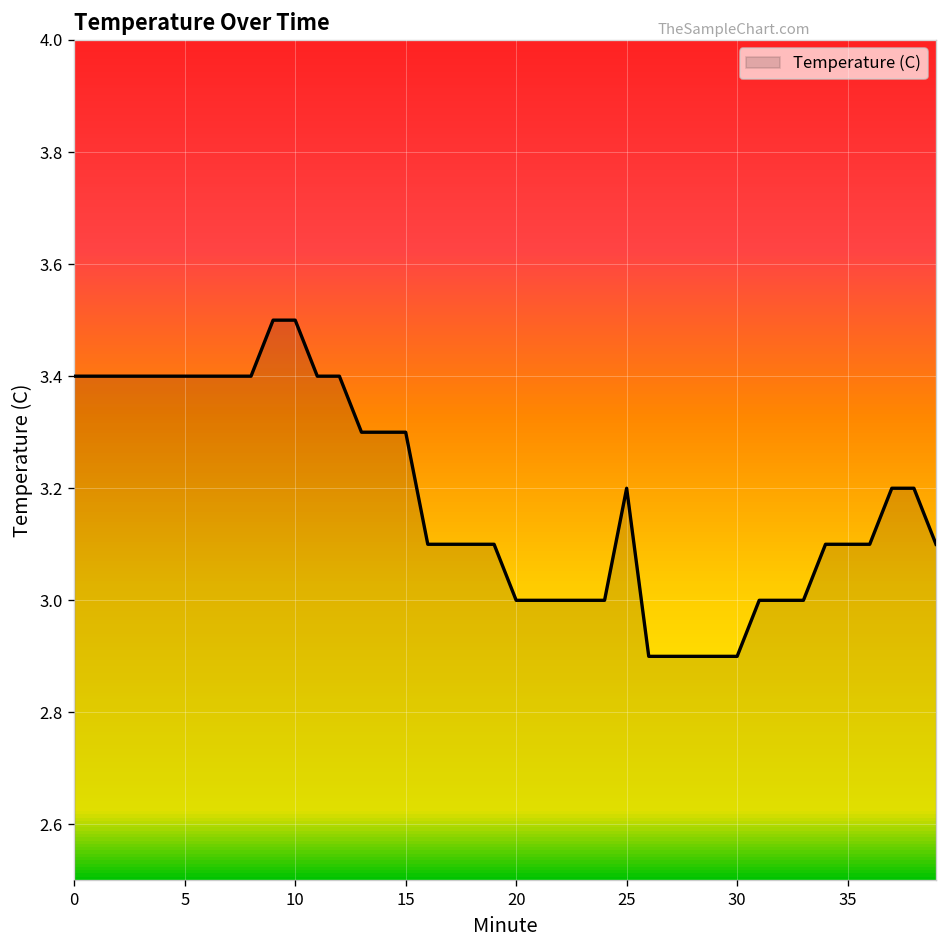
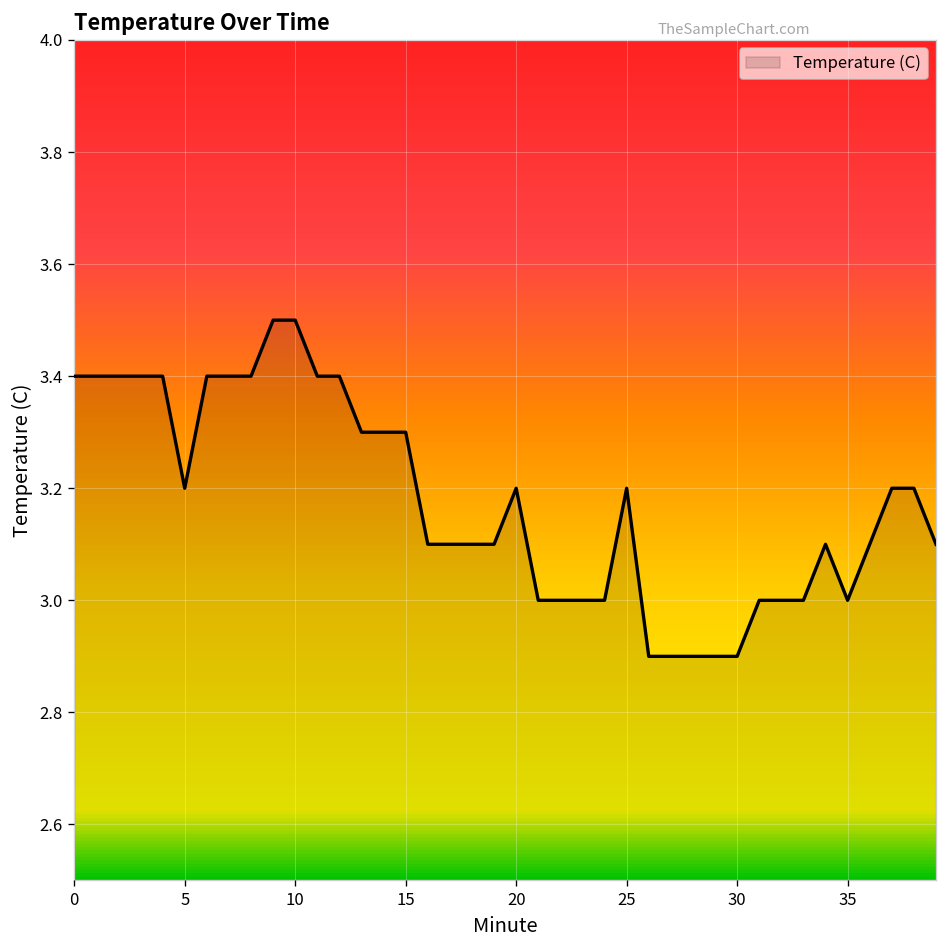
5: 3.4 -> 3.2
20: 3.0 -> 3.2
35: 3.1 -> 3.0
